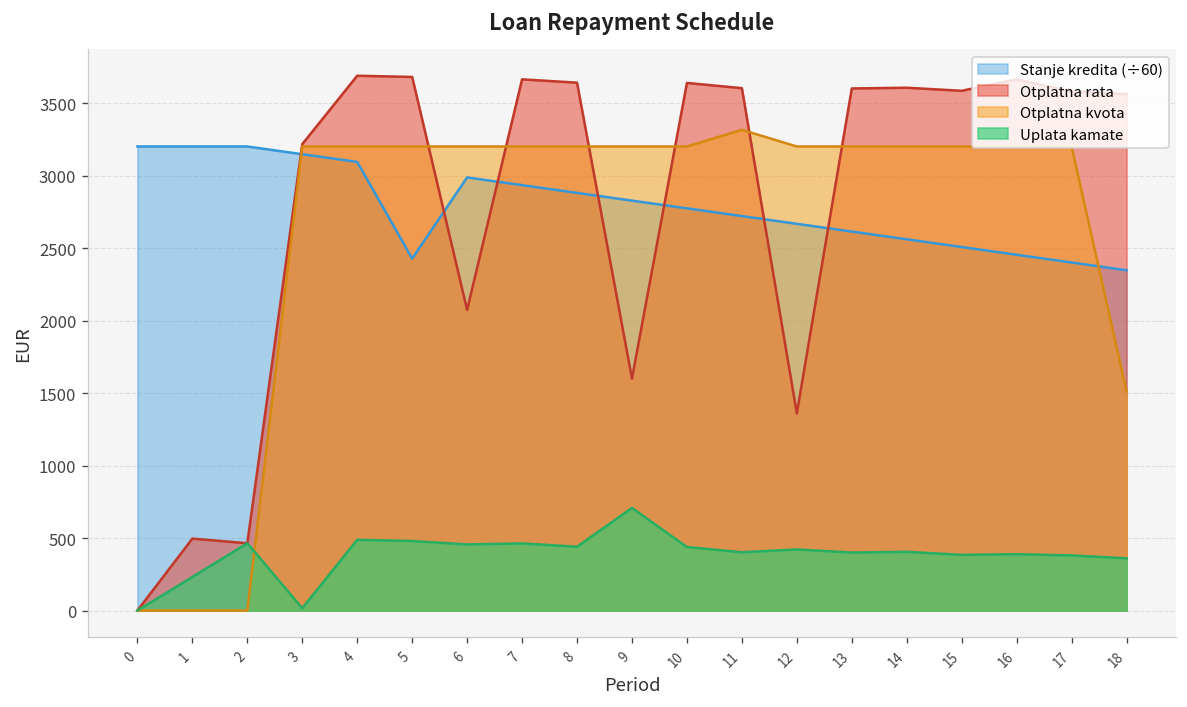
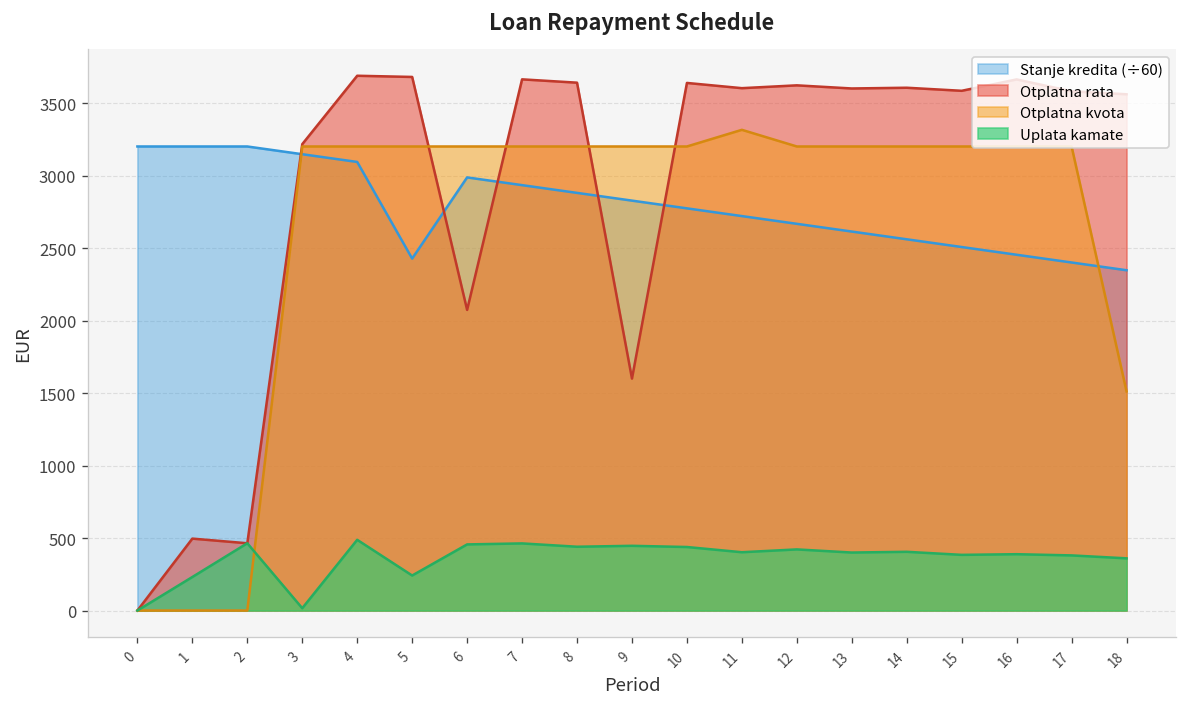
Uplata kamate, 5: 480 -> 240
Uplata kamate, 9: 710 -> 450
Otplatna rata, 12: 1360 -> 3620
